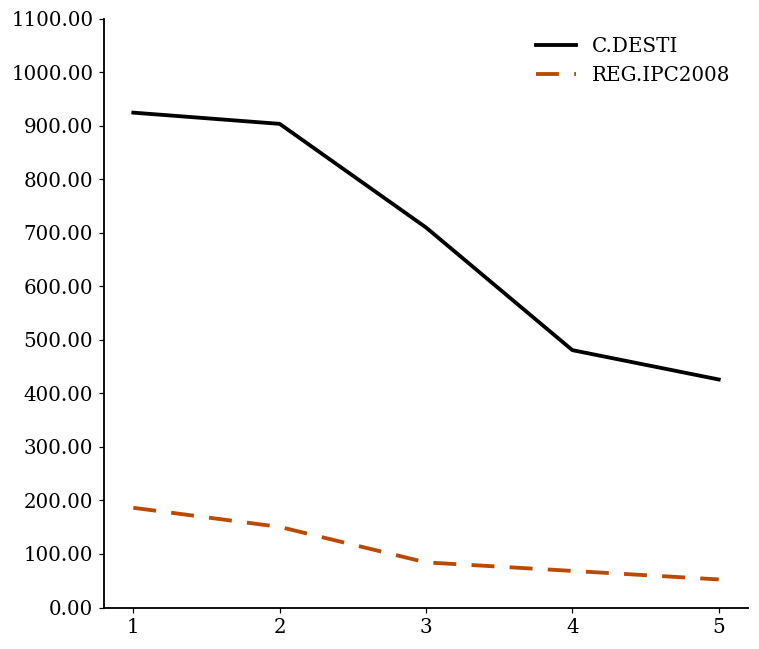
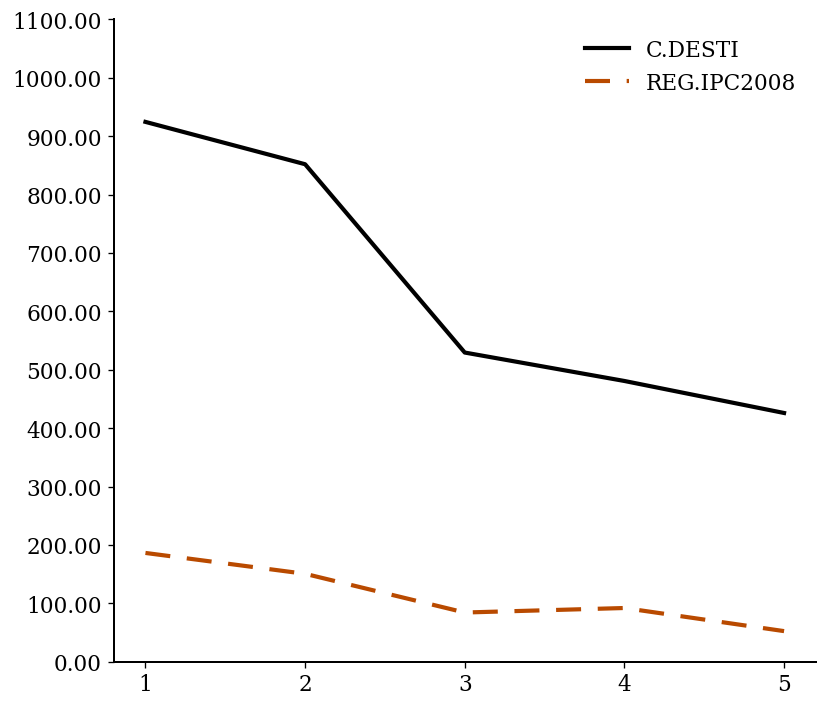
C.DESTI, 2: 900 -> 850
C.DESTI, 3: 710 -> 530
REG.IPC2008, 4: 70 -> 90
